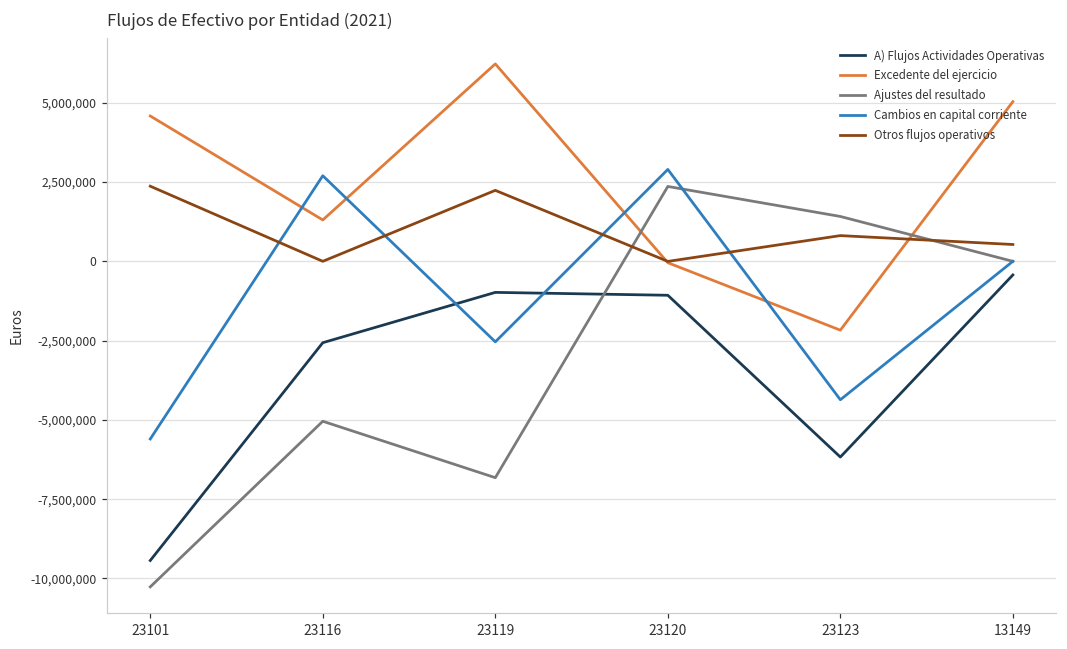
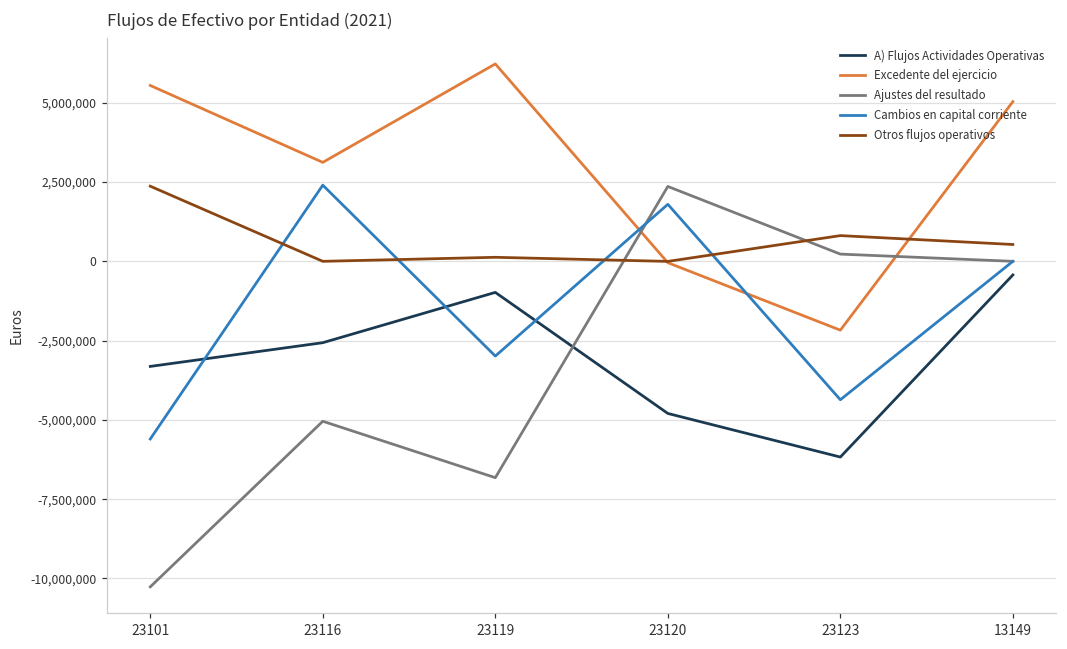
A) Flujos Actividades Operativas, 23101: -9,400,000 -> -3,300,000
Excedente del ejercicio, 23101: 4,600,000 -> 5,500,000
Excedente del ejercicio, 23116: 1,300,000 -> 3,100,000
Cambios en capital corriente, 23116: 2,700,000 -> 2,400,000
Cambios en capital corriente, 23119: -2,500,000 -> -3,000,000
Otros flujos operativos, 23119: 2,200,000 -> 100,000
A) Flujos Actividades Operativas, 23120: -1,100,000 -> -4,800,000
Cambios en capital corriente, 23120: 2,900,000 -> 1,800,000
Ajustes del resultado, 23123: 1,400,000 -> 200,000
